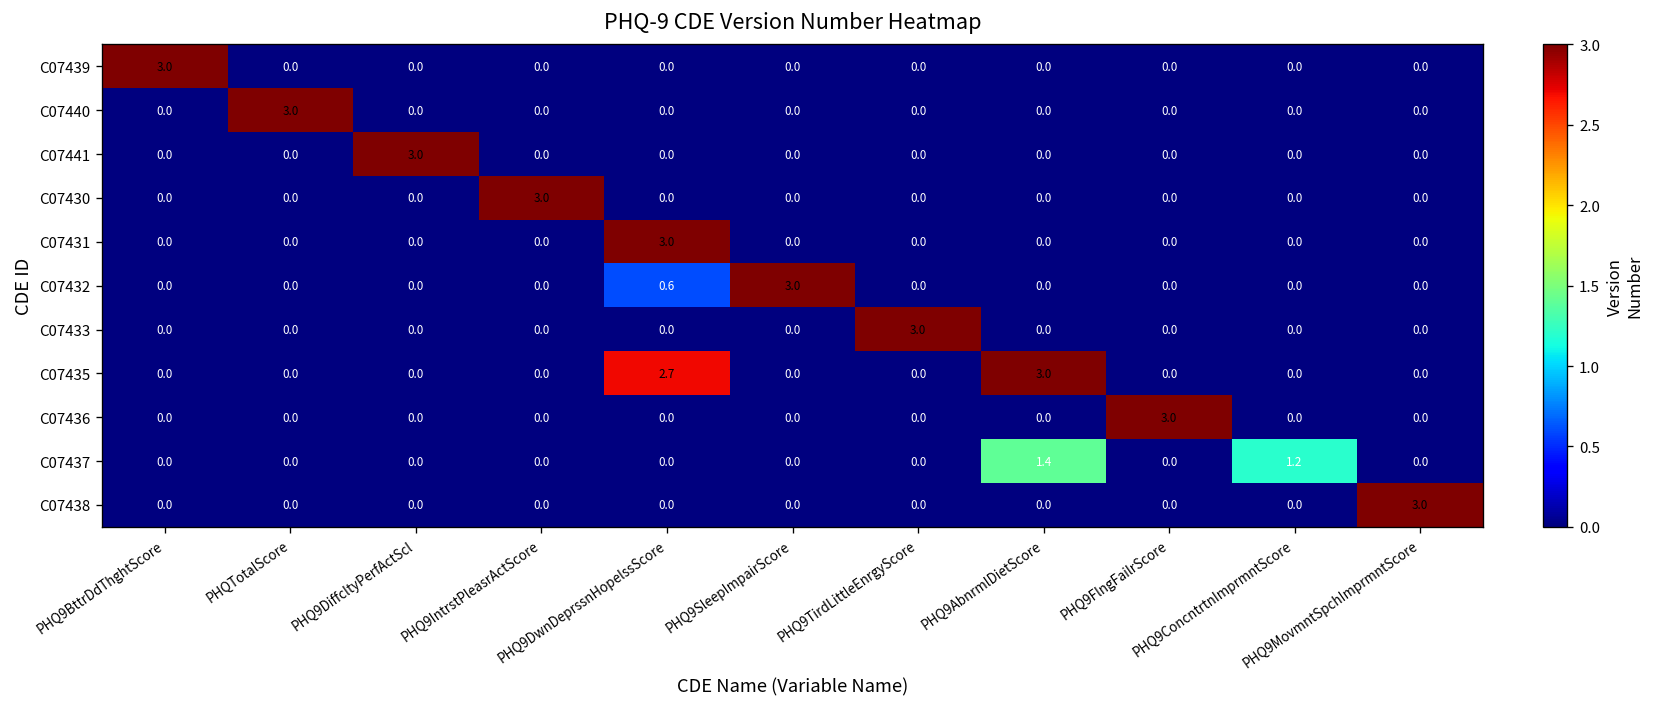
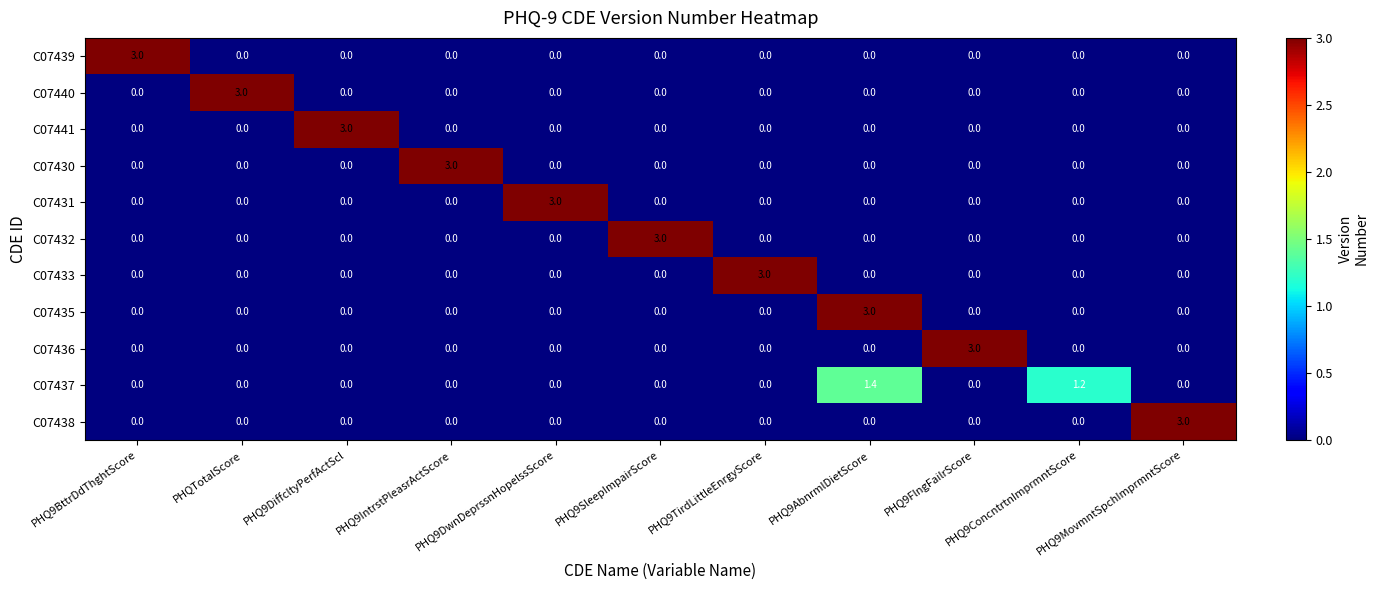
C07432, PHQ9DwnDeprssnHopelssScore: 0.6 -> 0.0
C07435, PHQ9DwnDeprssnHopelssScore: 2.7 -> 0.0
